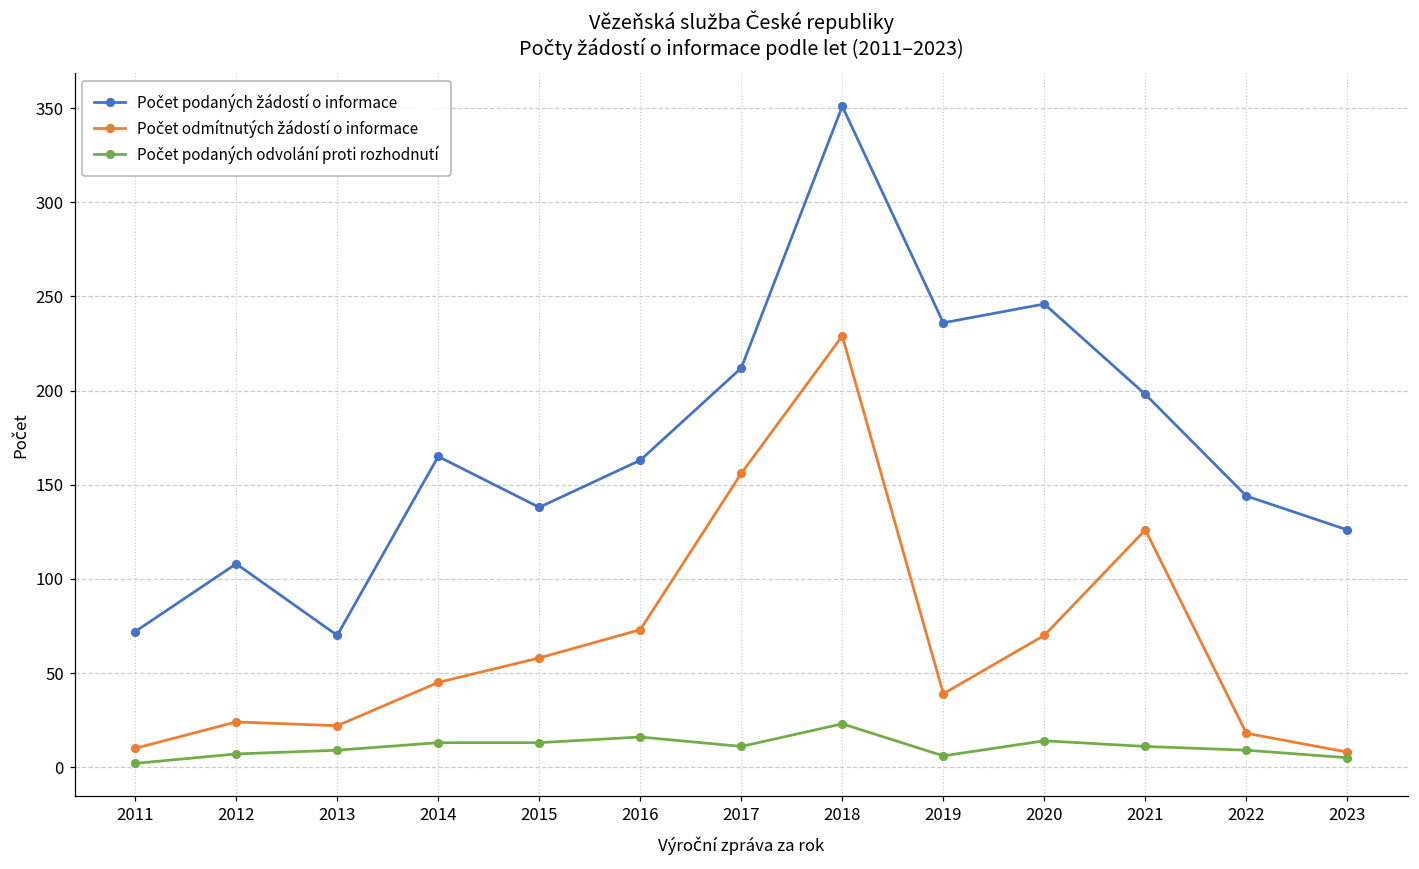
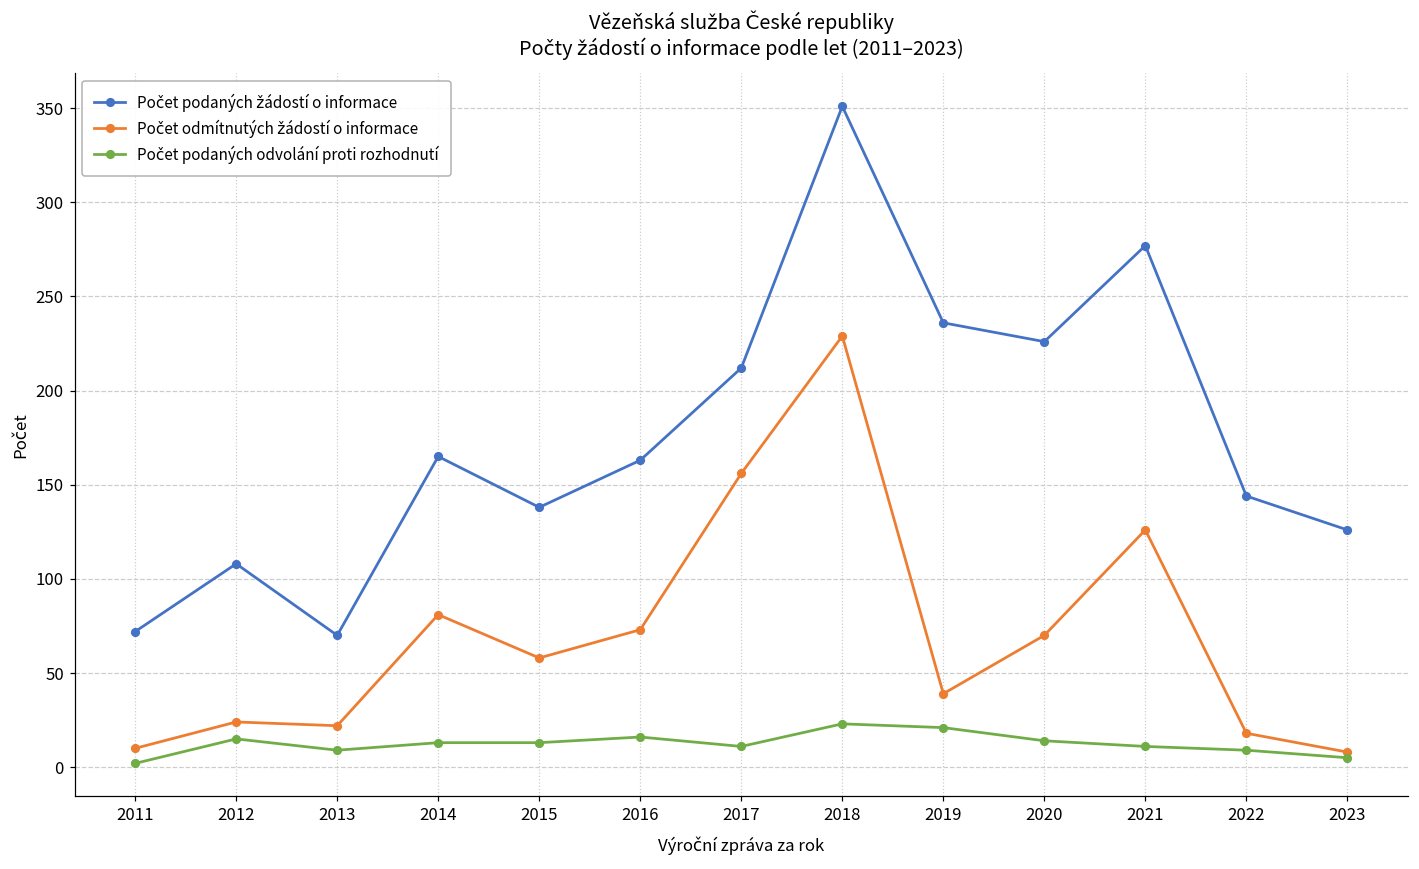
Počet podaných odvolání proti rozhodnutí, 2012: 7 -> 15
Počet odmítnutých žádostí o informace, 2014: 45 -> 81
Počet podaných odvolání proti rozhodnutí, 2019: 6 -> 21
Počet podaných žádostí o informace, 2020: 246 -> 226
Počet podaných žádostí o informace, 2021: 198 -> 277
